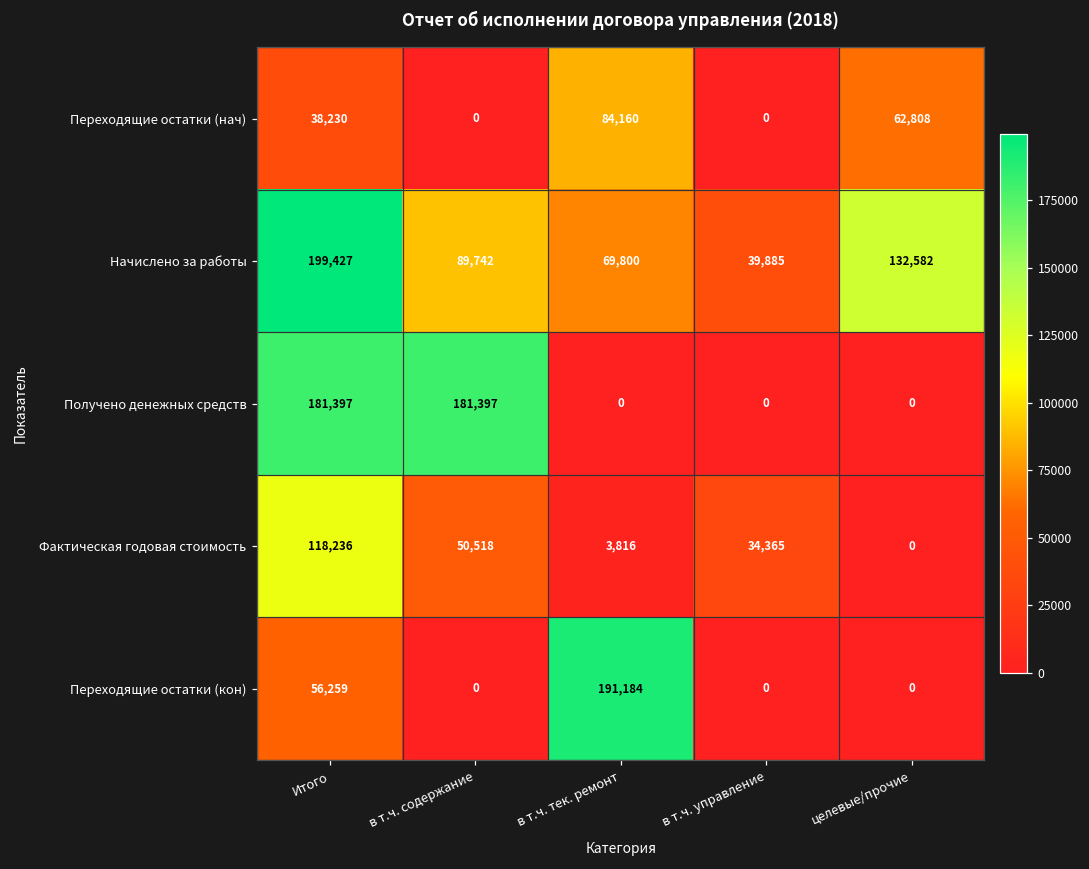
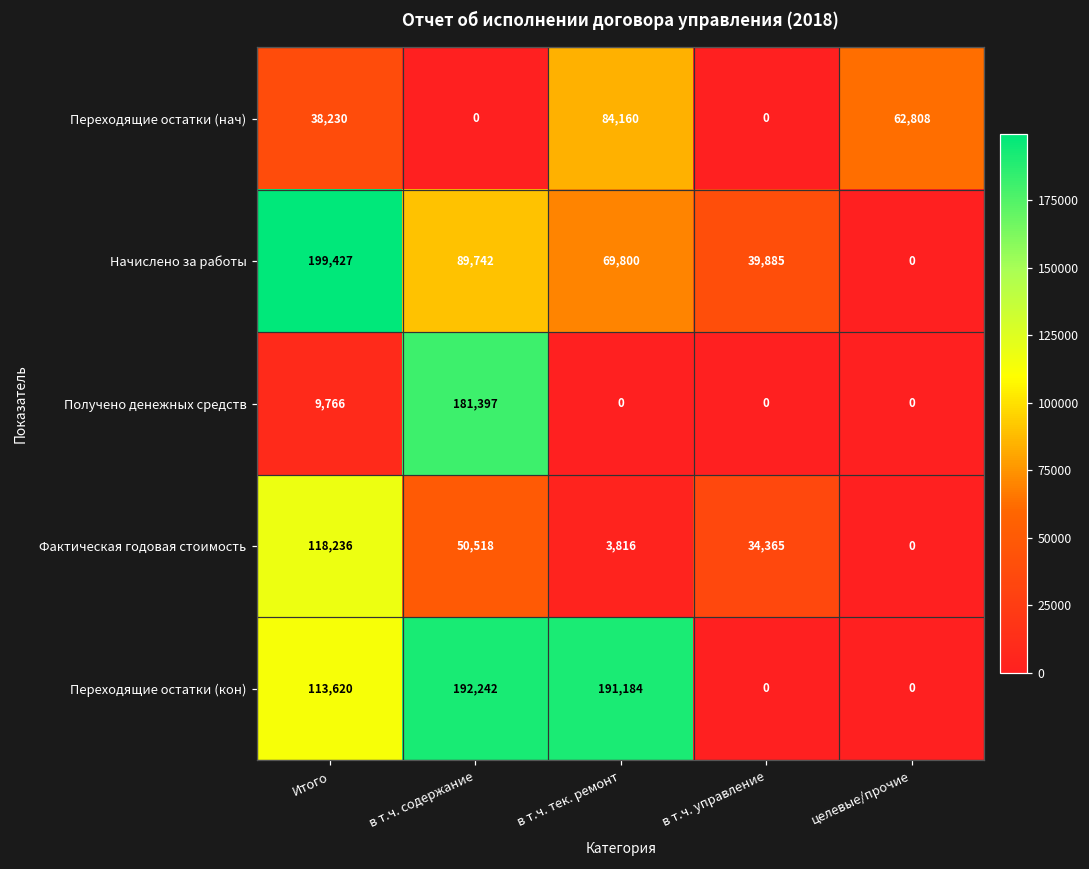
Начислено за работы, целевые/прочие: 132,582 -> 0
Получено денежных средств, Итого: 181,397 -> 9,766
Переходящие остатки (кон), Итого: 56,259 -> 113,620
Переходящие остатки (кон), в т.ч. содержание: 0 -> 192,242
